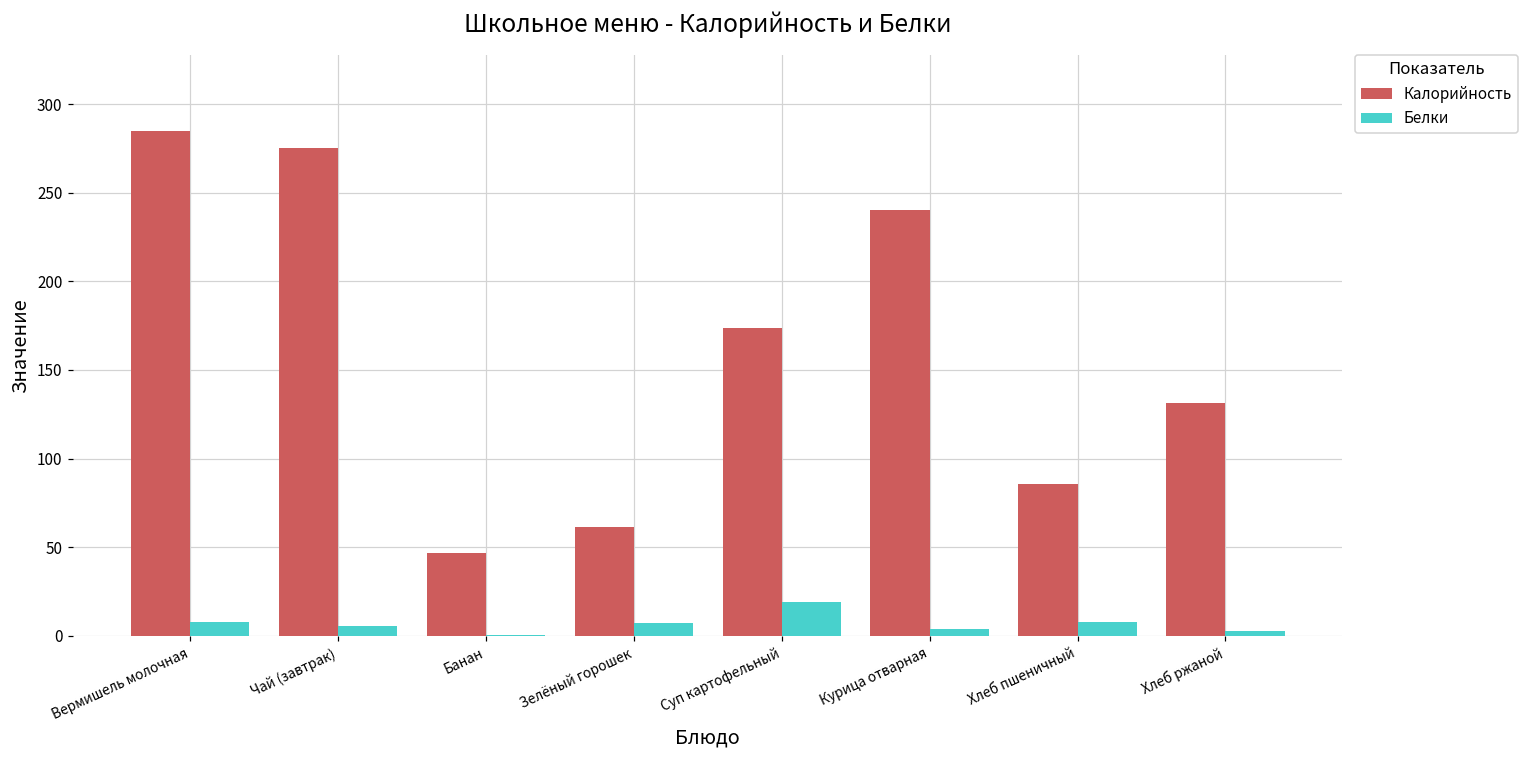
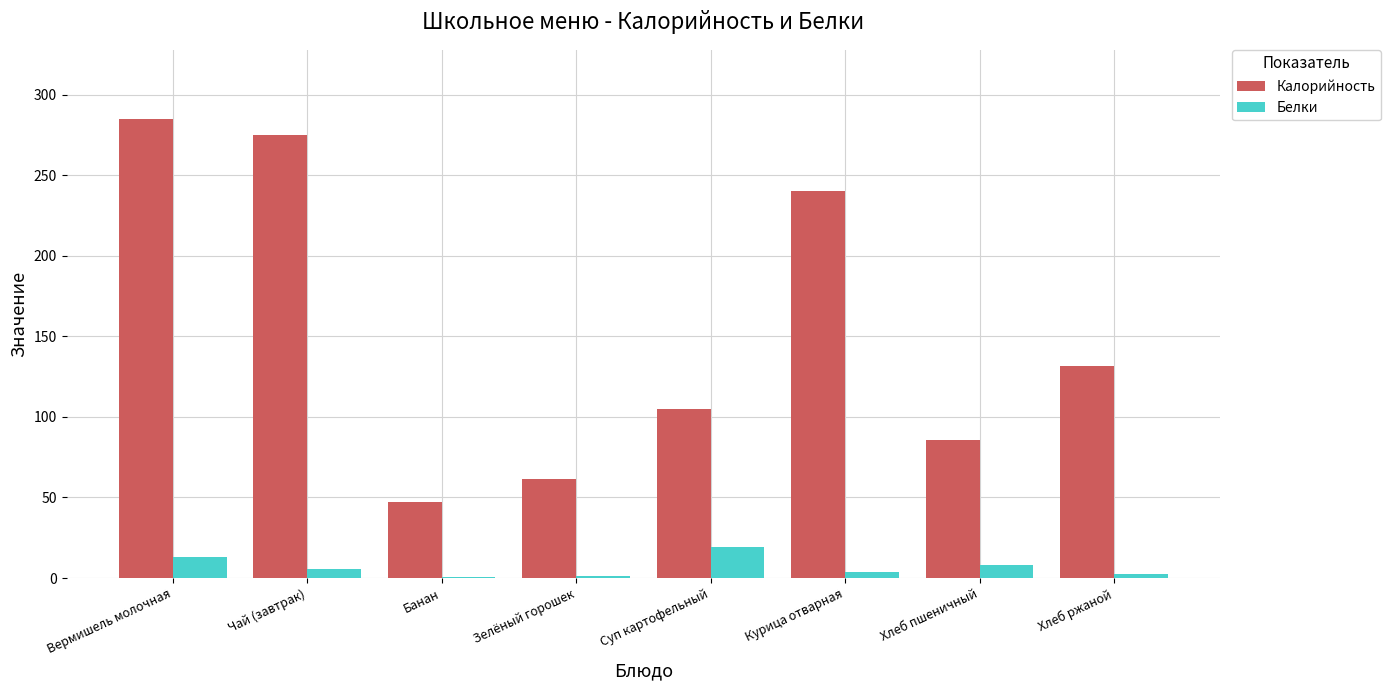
Белки, Вермишель молочная: 8 -> 13
Белки, Зелёный горошек: 7 -> 1
Калорийность, Суп картофельный: 174 -> 105
